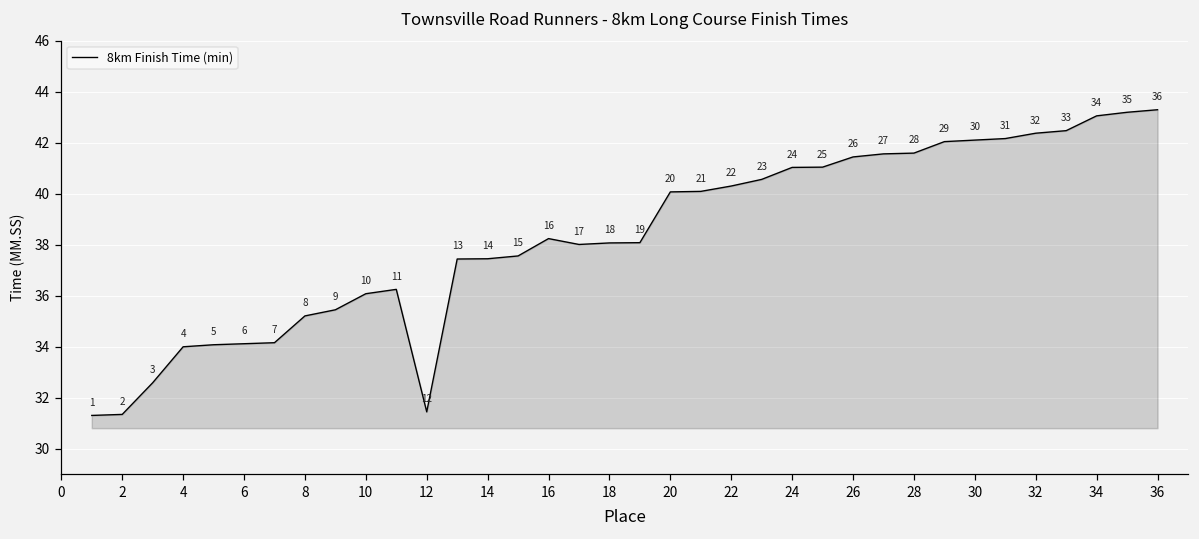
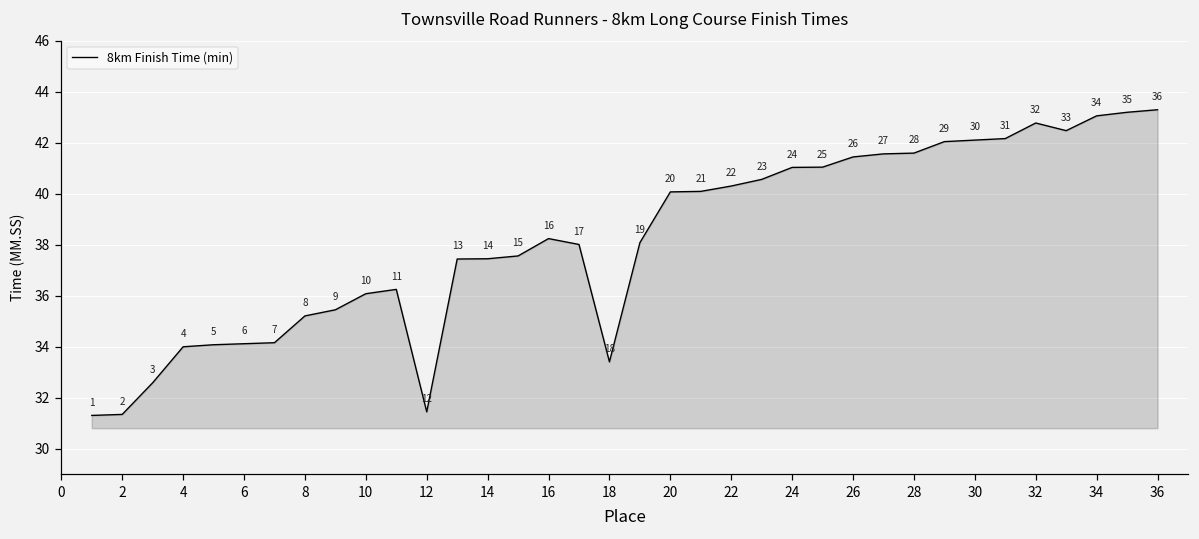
18: 38.1 -> 33.4
32: 42.4 -> 42.8
